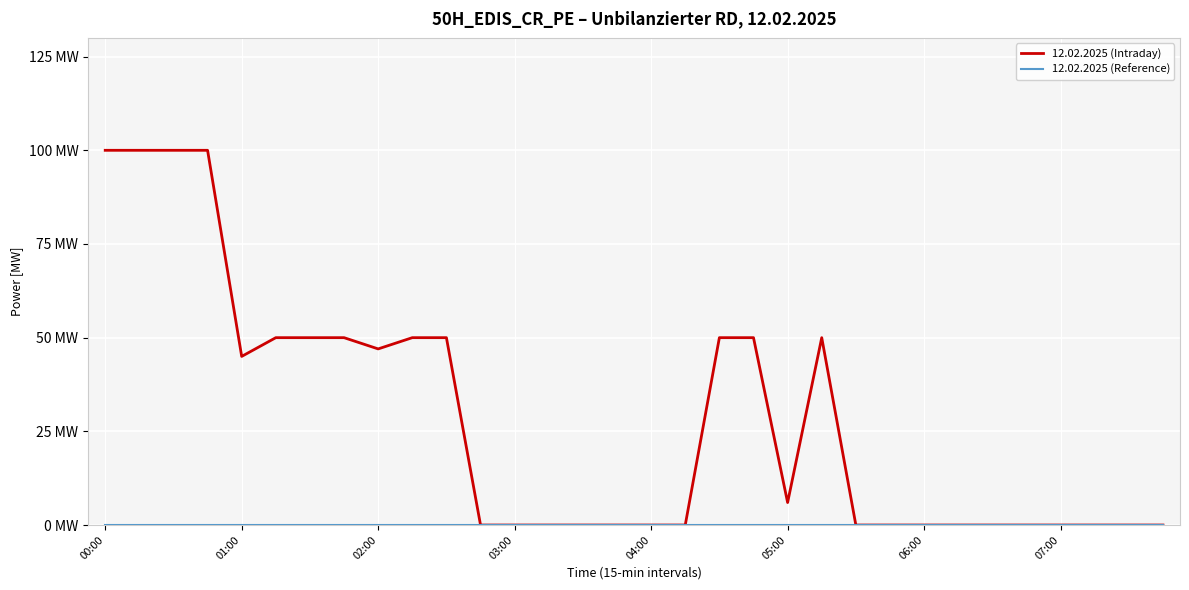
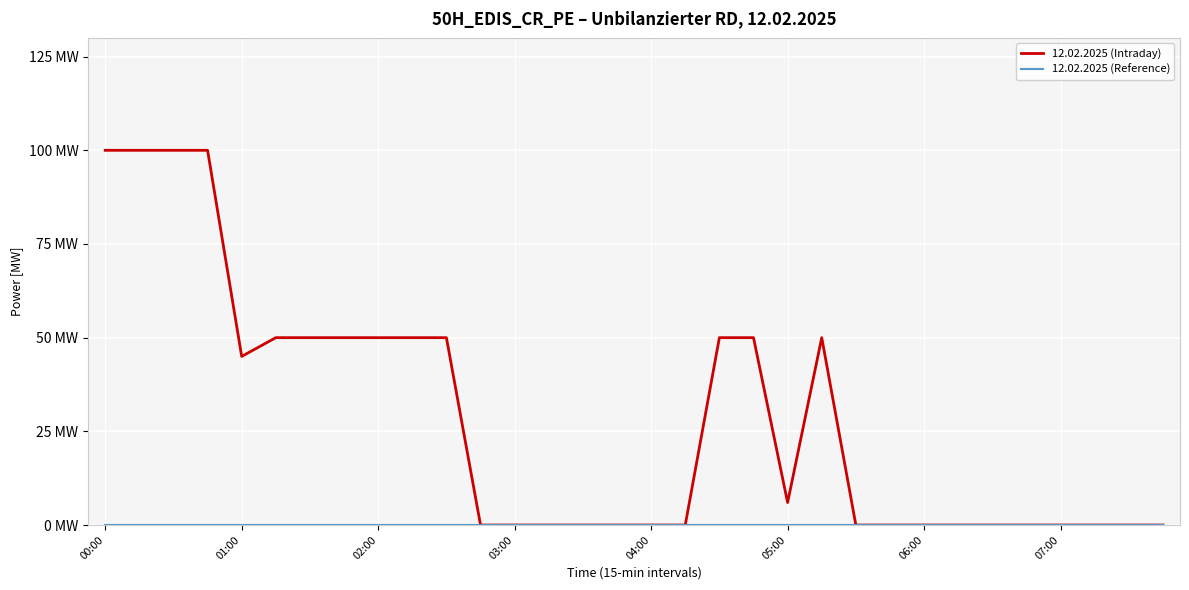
12.02.2025 (Intraday), 02:00: 47 MW -> 50 MW
